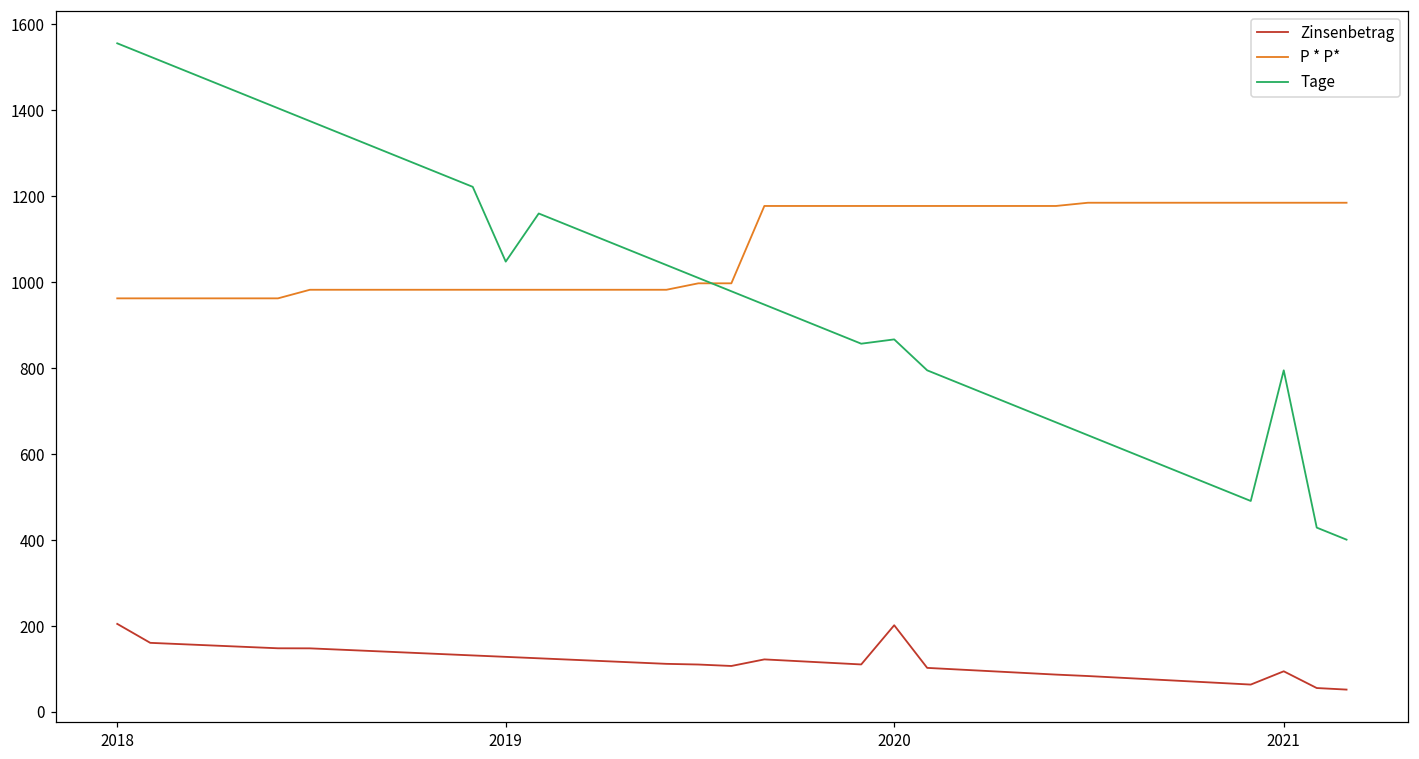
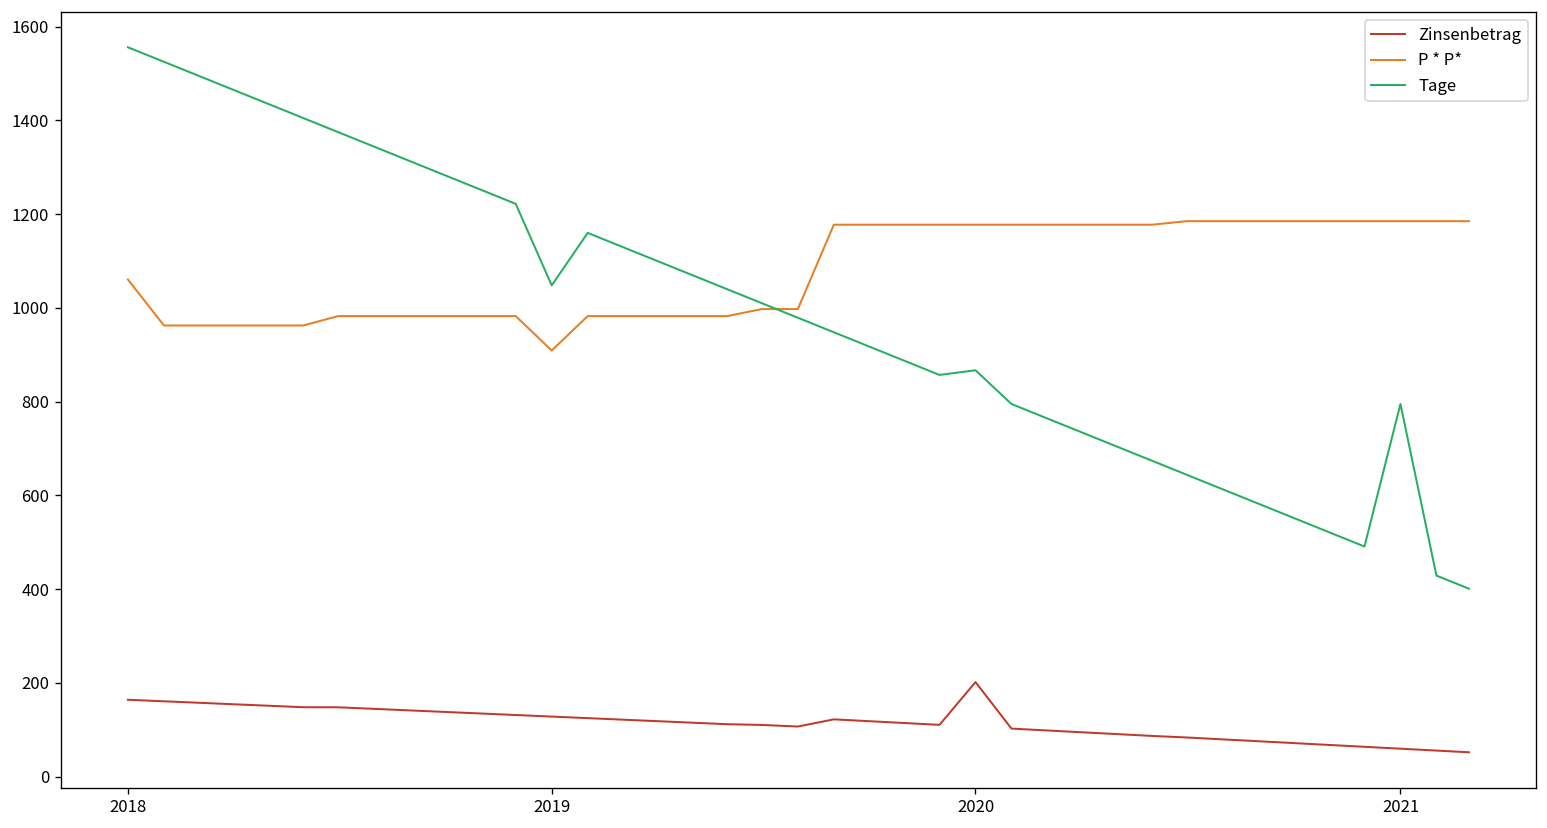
Zinsenbetrag, 2018: 200 -> 160
P * P*, 2018: 960 -> 1060
P * P*, 2019: 980 -> 910
Zinsenbetrag, 2021: 90 -> 60
